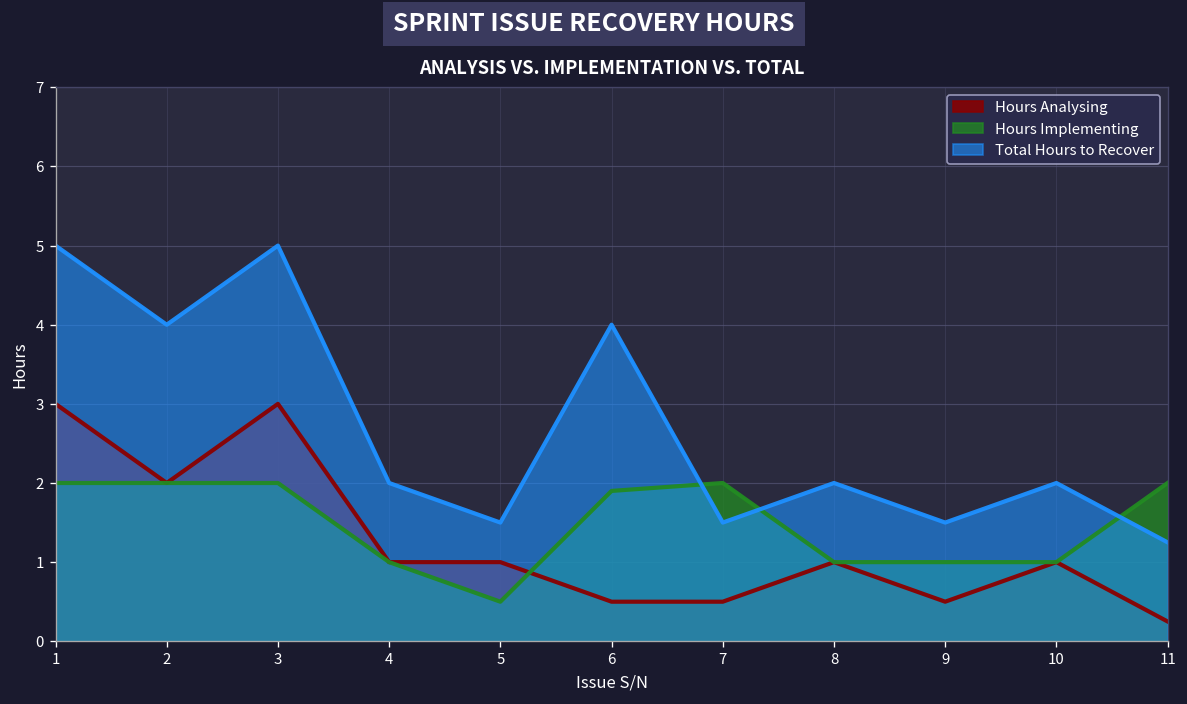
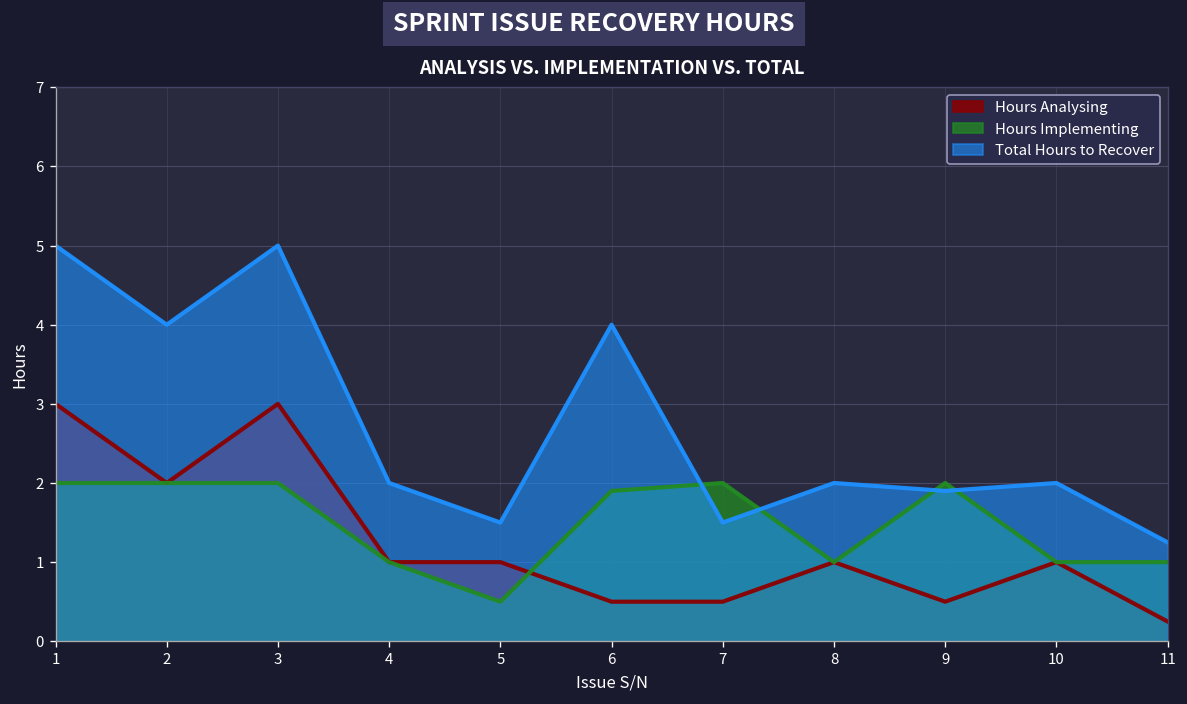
Hours Implementing, 9: 1 -> 2
Total Hours to Recover, 9: 1.5 -> 1.9
Hours Implementing, 11: 2 -> 1
